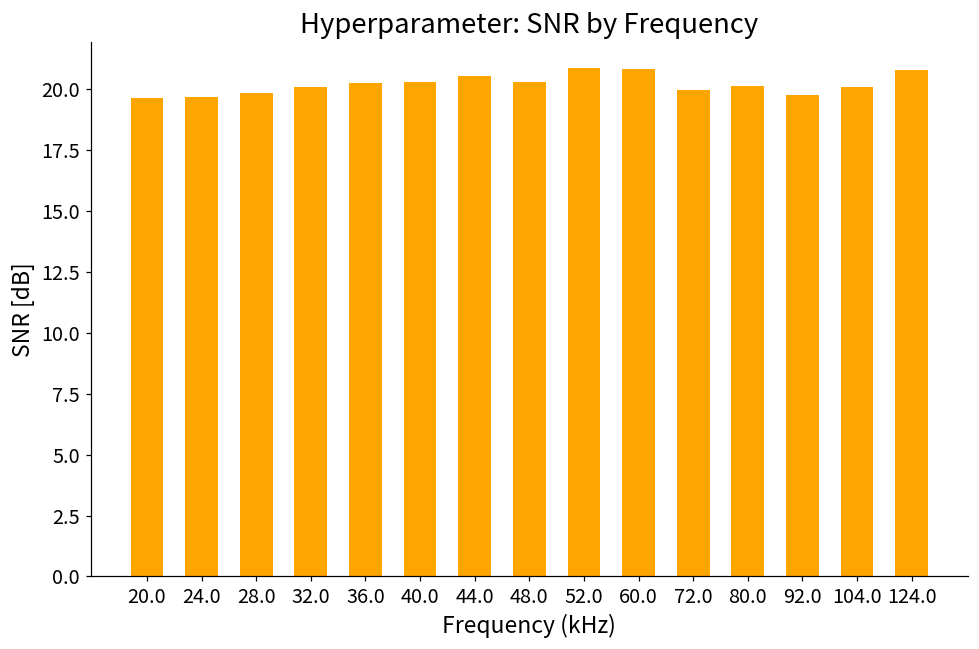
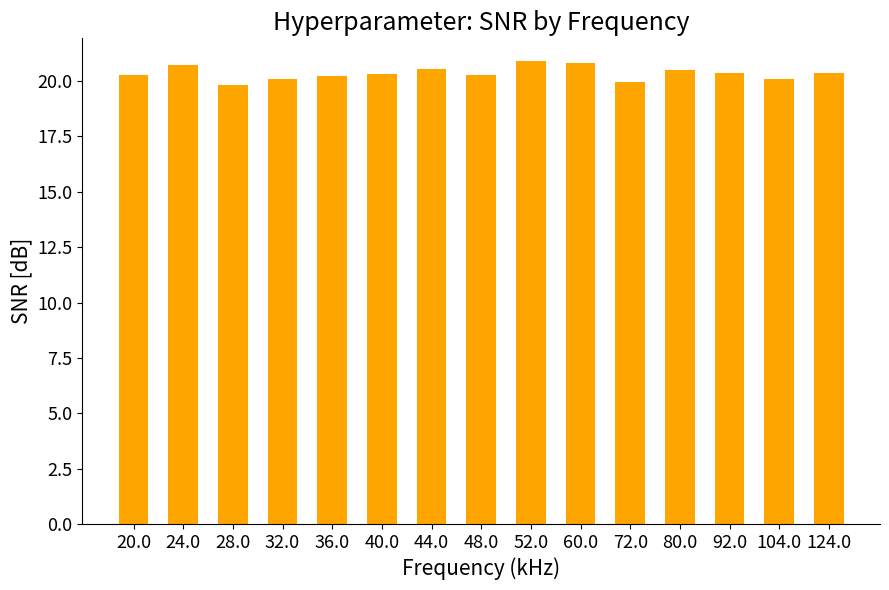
20.0: 19.7 -> 20.3
24.0: 19.7 -> 20.7
80.0: 20.1 -> 20.5
92.0: 19.7 -> 20.4
124.0: 20.8 -> 20.4
